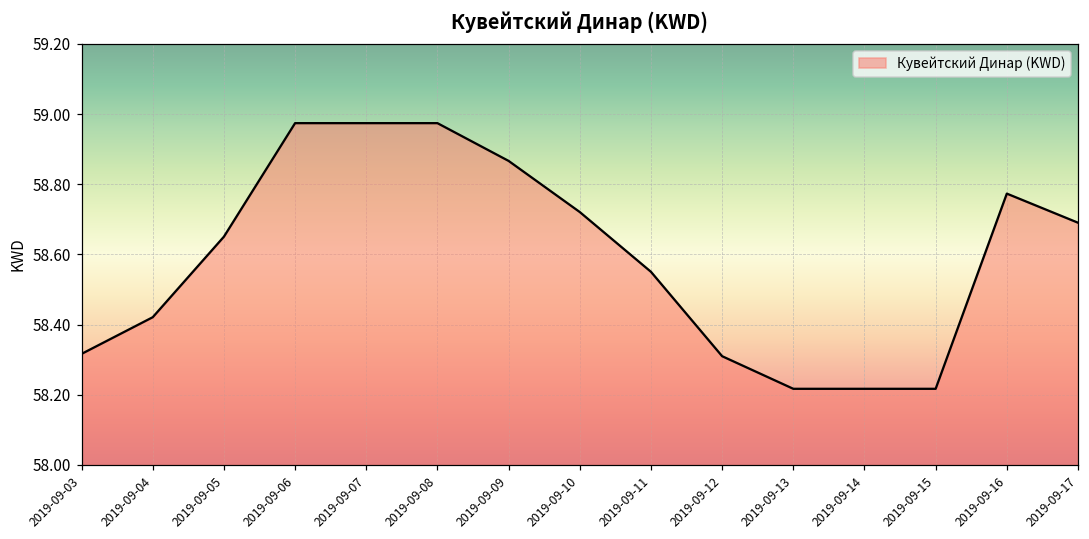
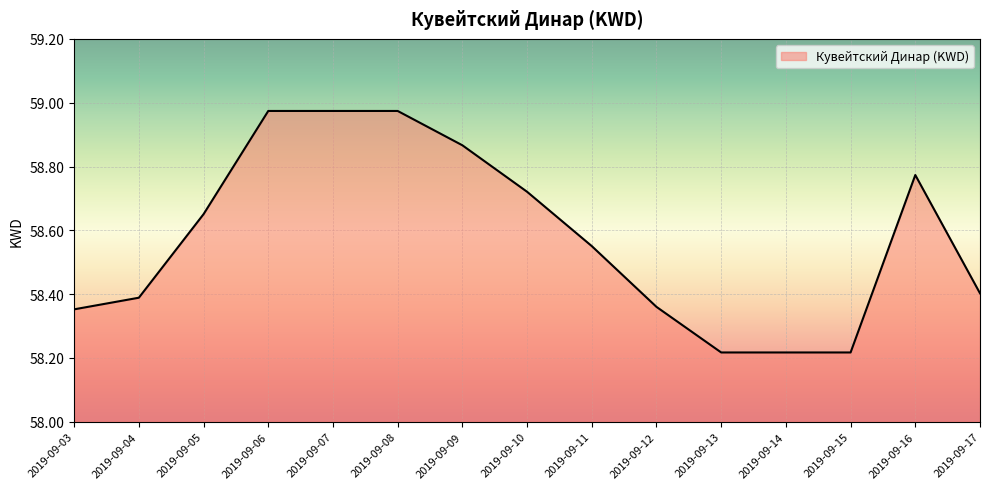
2019-09-03: 58.32 -> 58.35
2019-09-04: 58.42 -> 58.39
2019-09-12: 58.31 -> 58.36
2019-09-17: 58.69 -> 58.40
